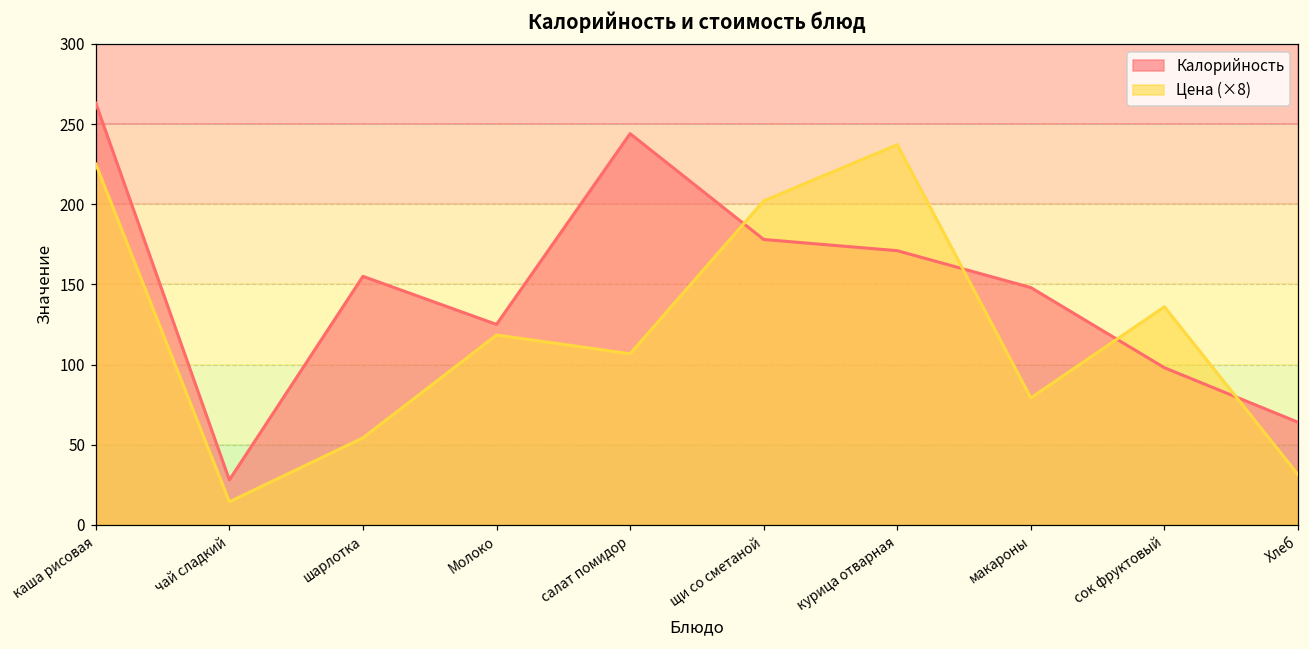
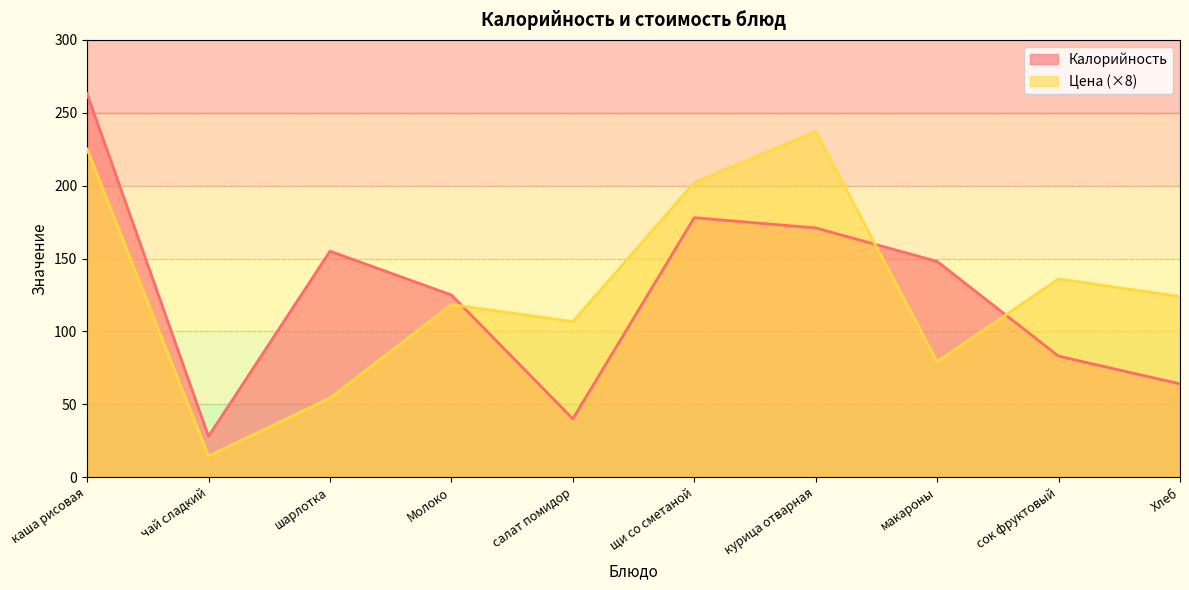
Калорийность, салат помидор: 244 -> 40
Калорийность, сок фруктовый: 98 -> 83
Цена (×8), Хлеб: 31 -> 124
